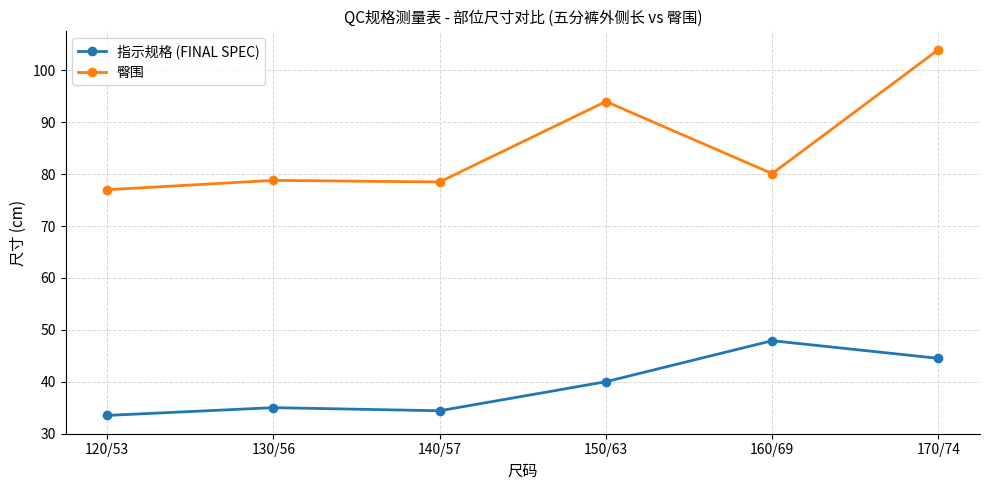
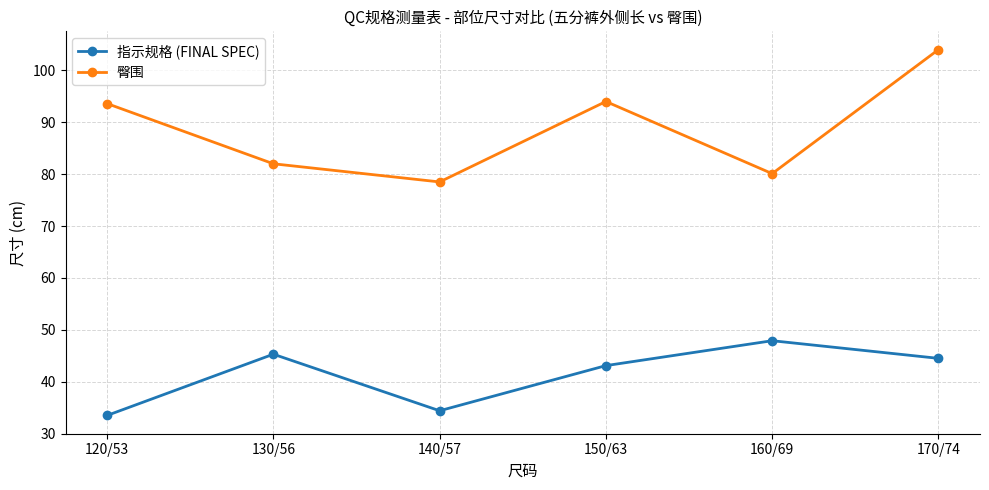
臀围, 120/53: 77 -> 94
指示规格 (FINAL SPEC), 130/56: 35 -> 45
臀围, 130/56: 79 -> 82
指示规格 (FINAL SPEC), 150/63: 40 -> 43
